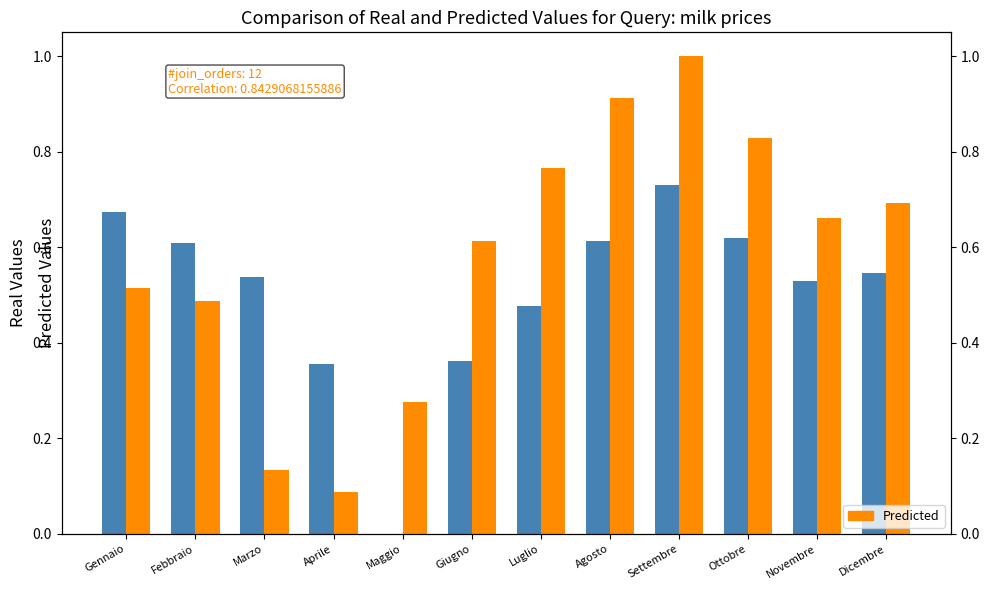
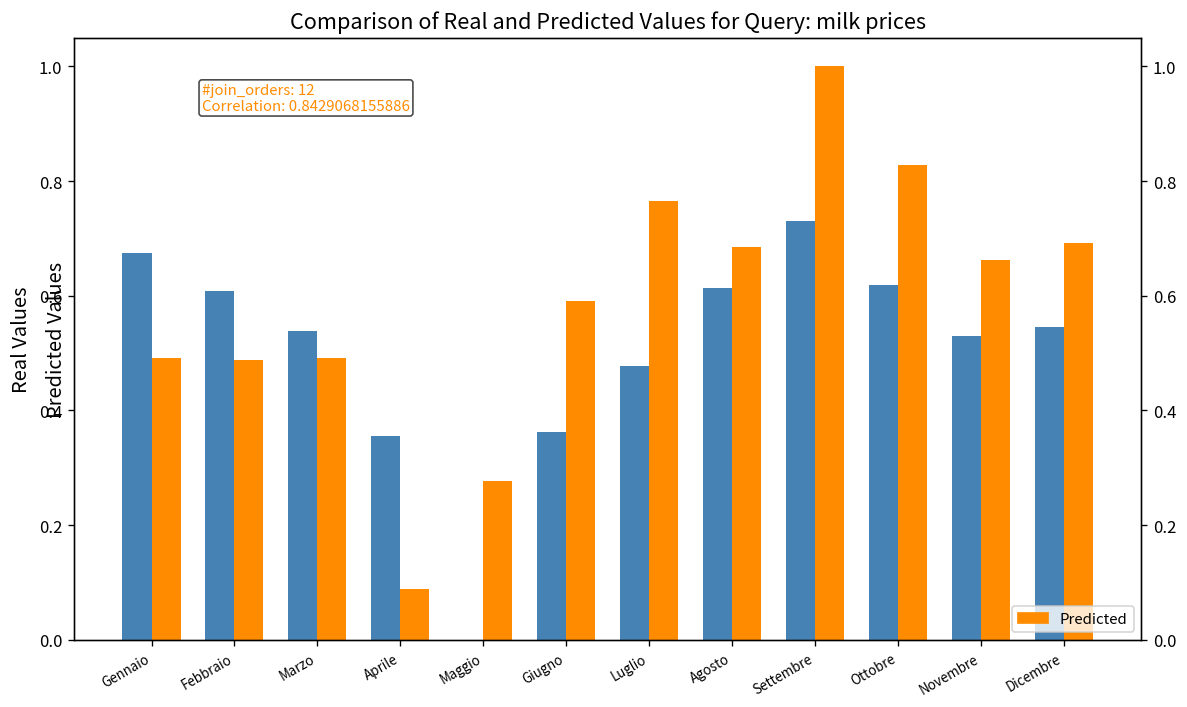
Predicted, Gennaio: 0.51 -> 0.49
Predicted, Marzo: 0.13 -> 0.49
Predicted, Giugno: 0.61 -> 0.59
Predicted, Agosto: 0.91 -> 0.68
